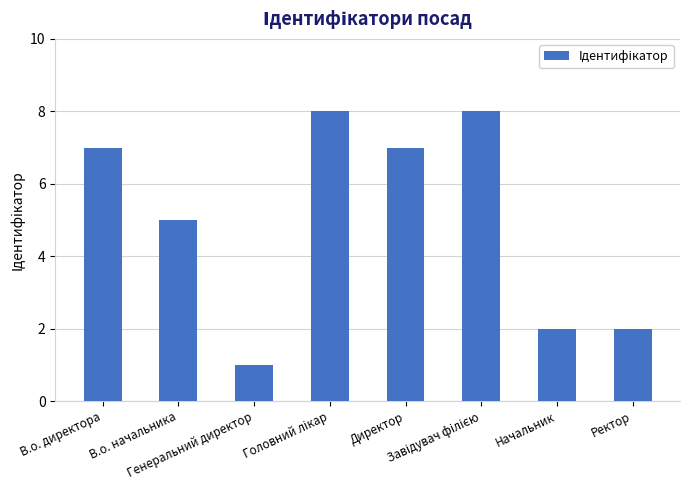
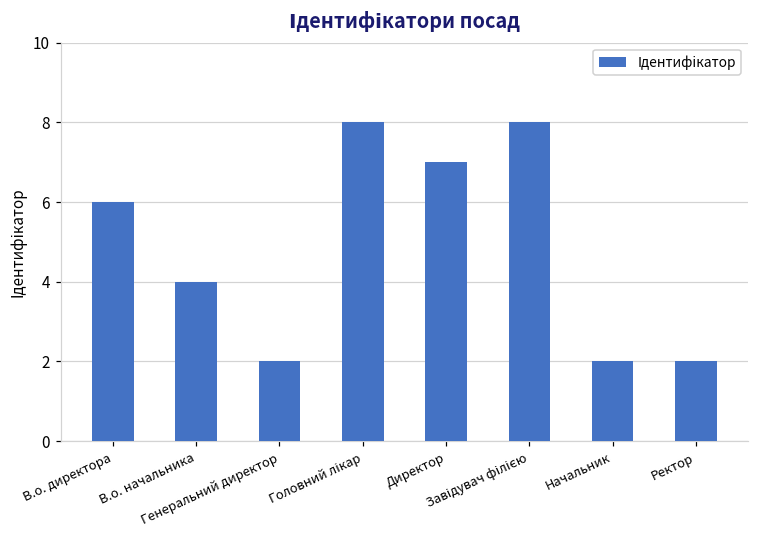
В.о. директора: 7 -> 6
В.о. начальника: 5 -> 4
Генеральний директор: 1 -> 2
